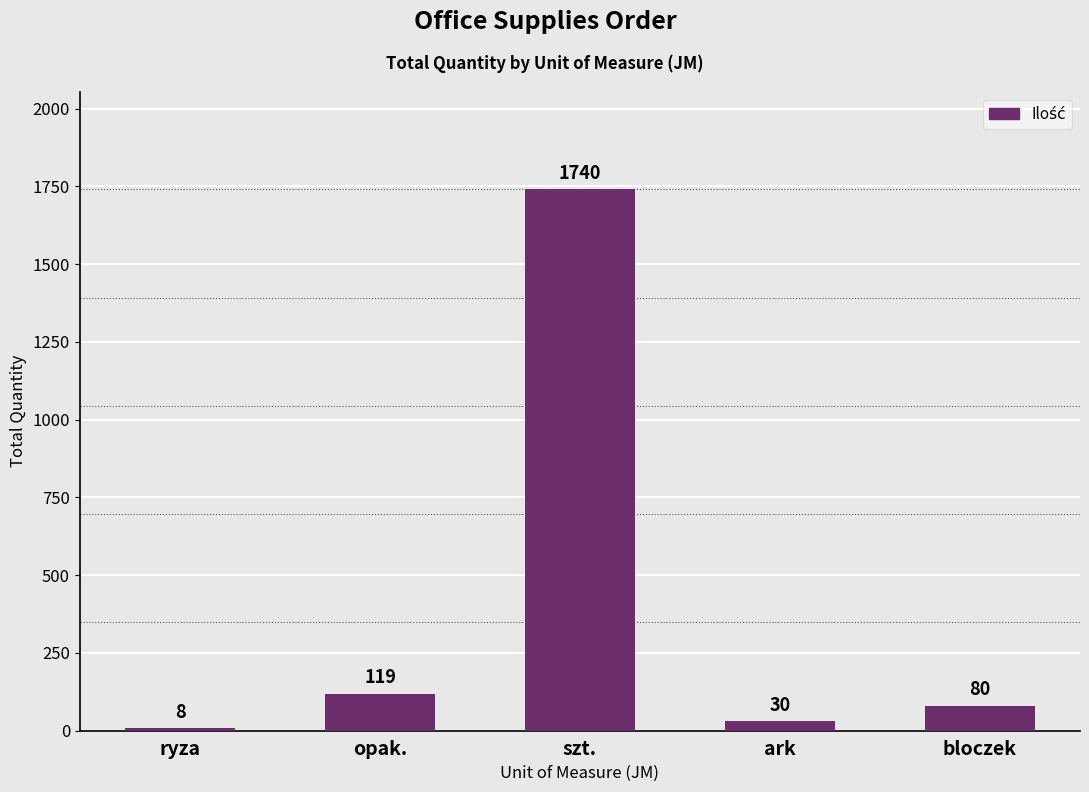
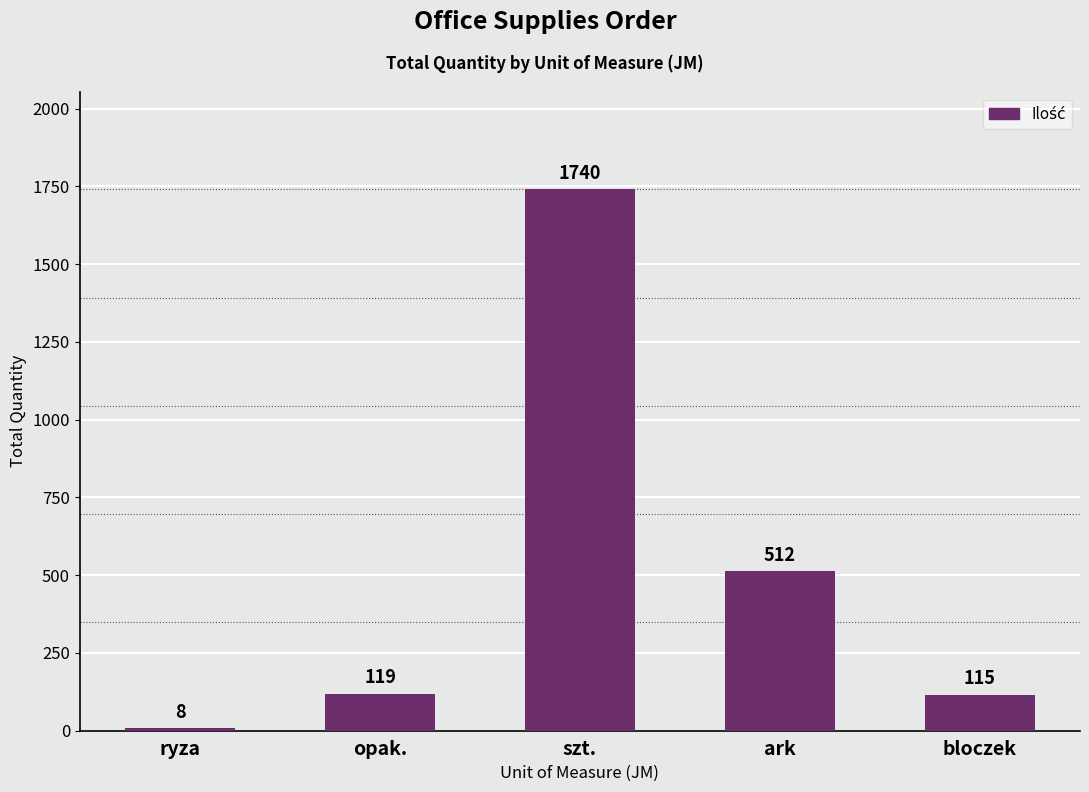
ark: 30 -> 512
bloczek: 80 -> 115
